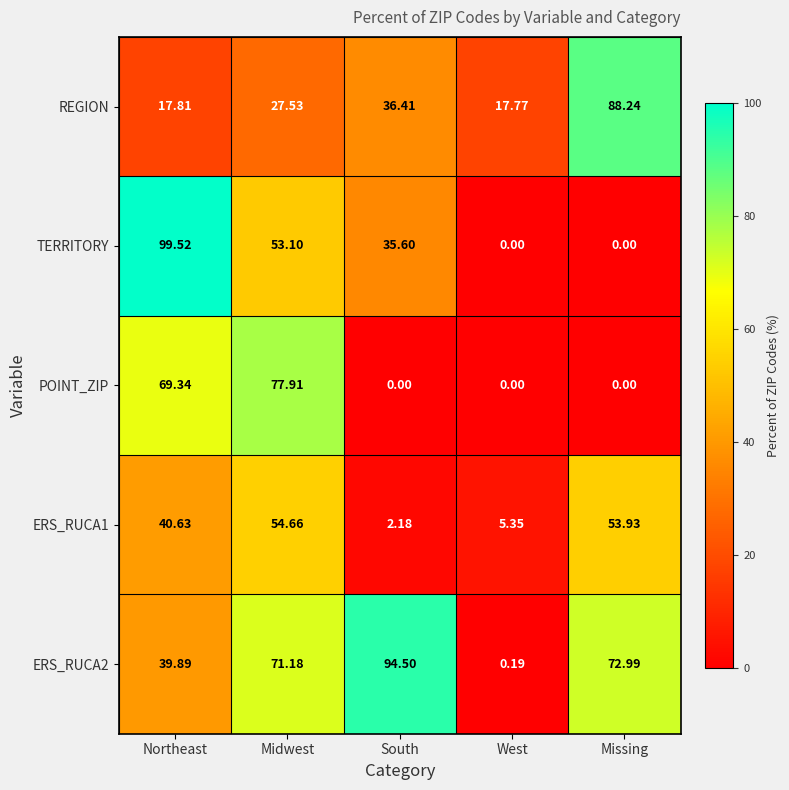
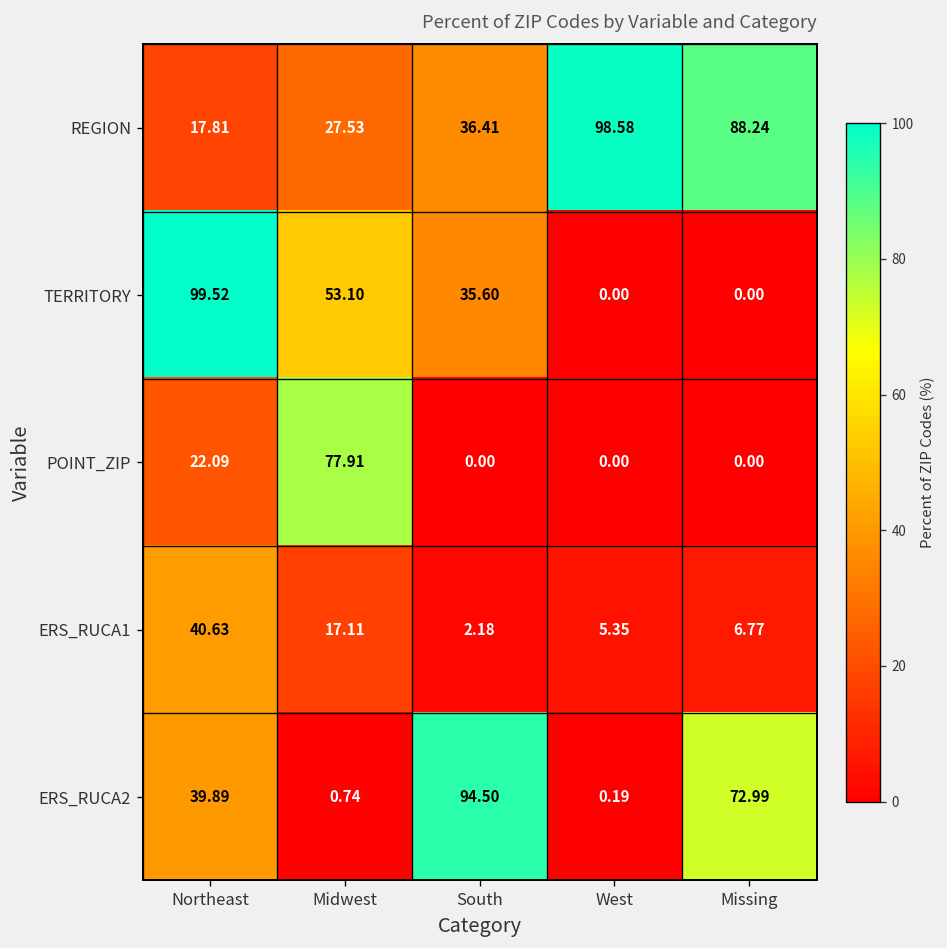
REGION, West: 17.77 -> 98.58
POINT_ZIP, Northeast: 69.34 -> 22.09
ERS_RUCA1, Midwest: 54.66 -> 17.11
ERS_RUCA1, Missing: 53.93 -> 6.77
ERS_RUCA2, Midwest: 71.18 -> 0.74
